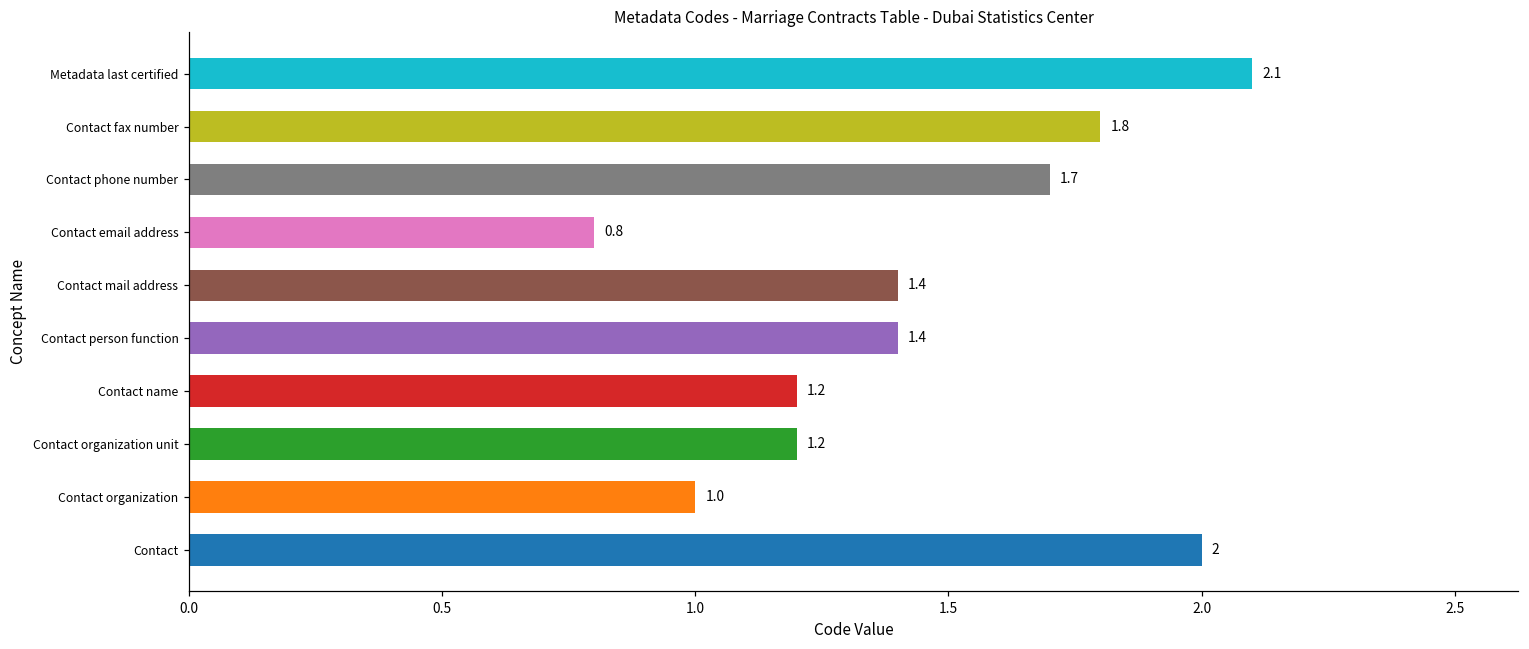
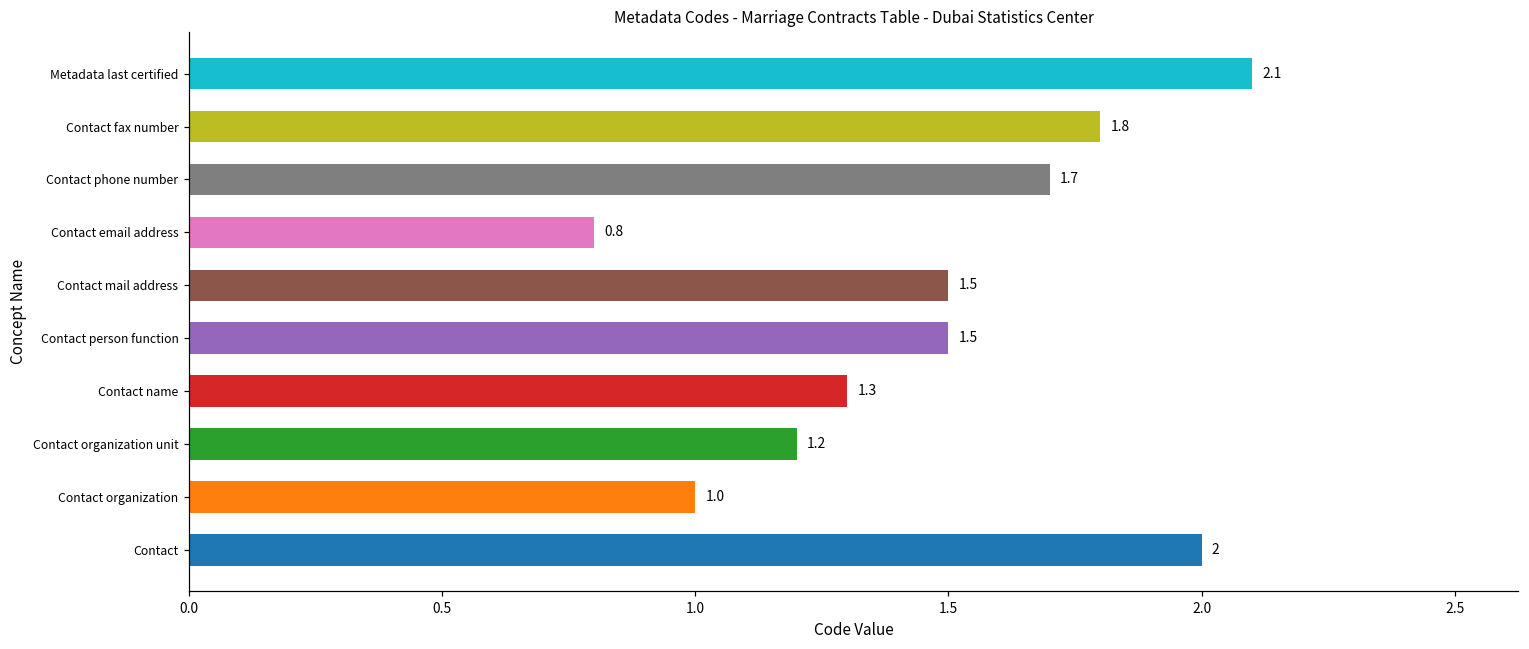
Contact mail address: 1.4 -> 1.5
Contact person function: 1.4 -> 1.5
Contact name: 1.2 -> 1.3
